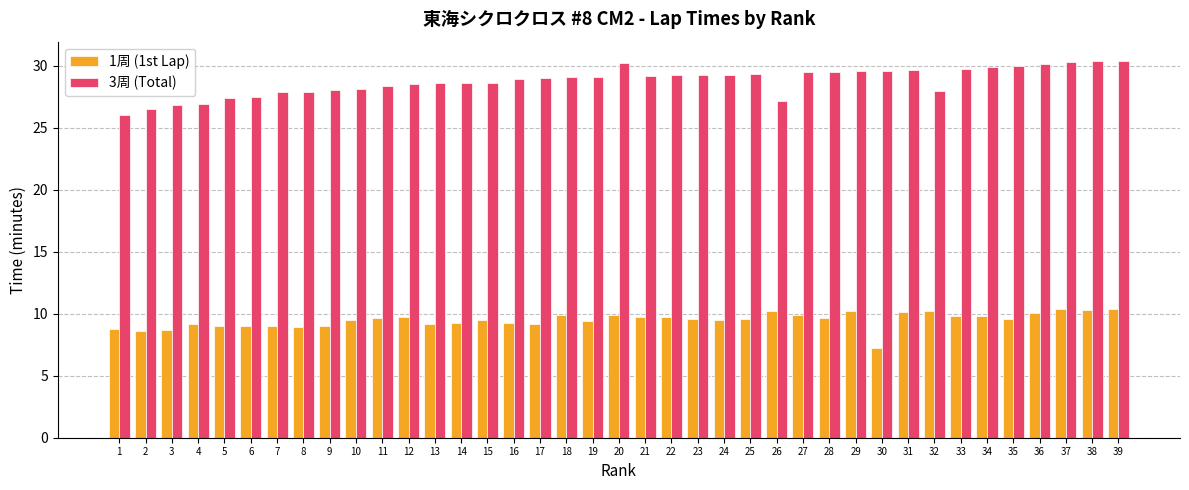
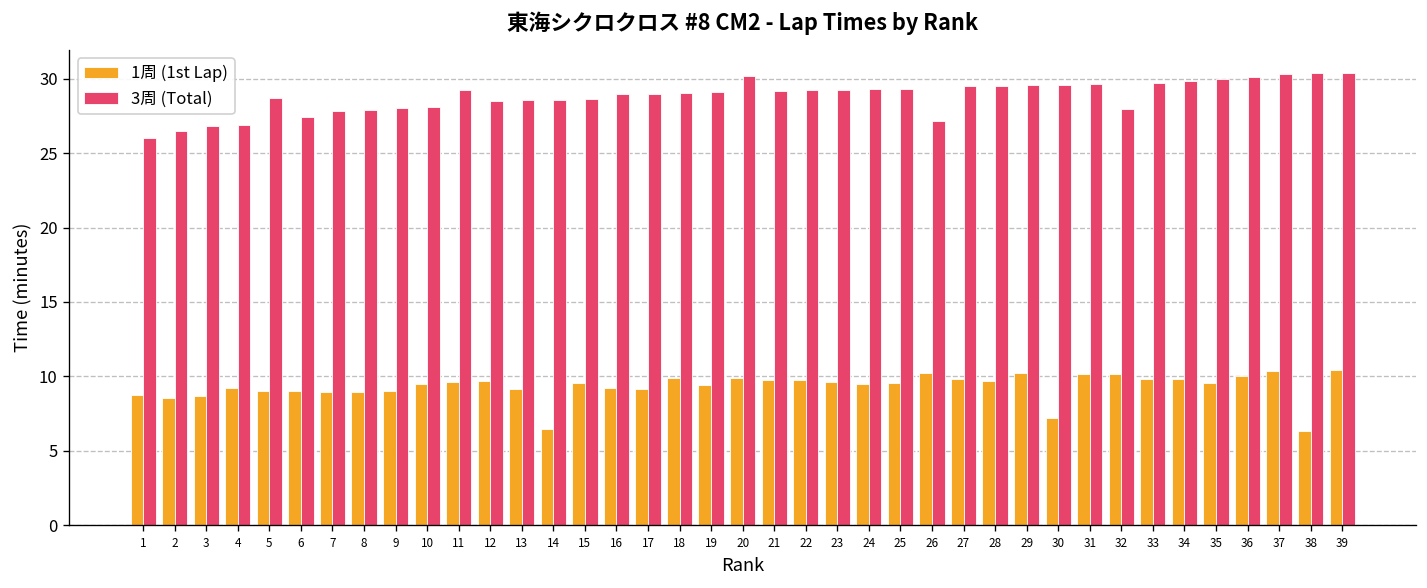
3周 (Total), 5: 27.4 -> 28.7
3周 (Total), 11: 28.4 -> 29.2
1周 (1st Lap), 14: 9.3 -> 6.5
1周 (1st Lap), 38: 10.3 -> 6.3
